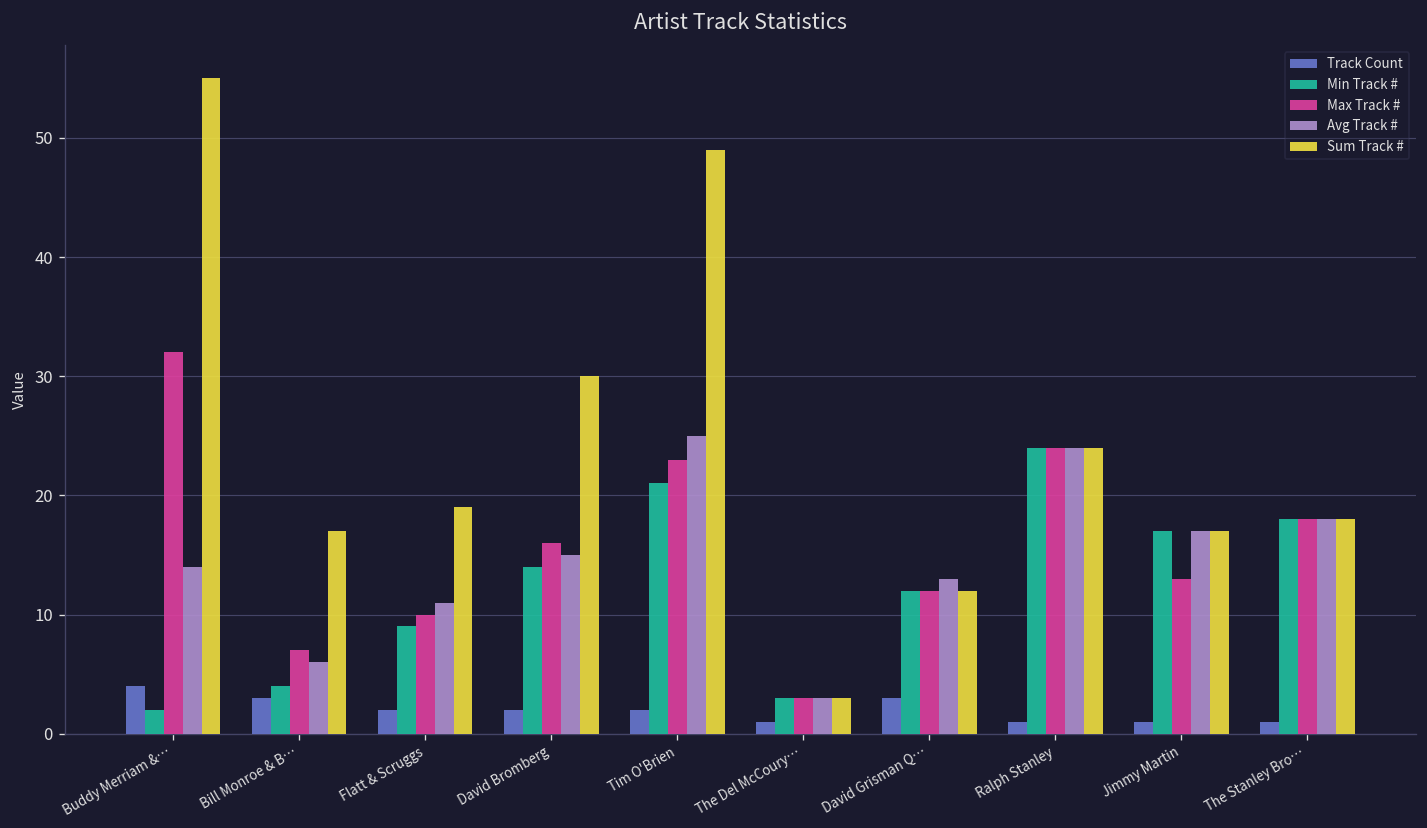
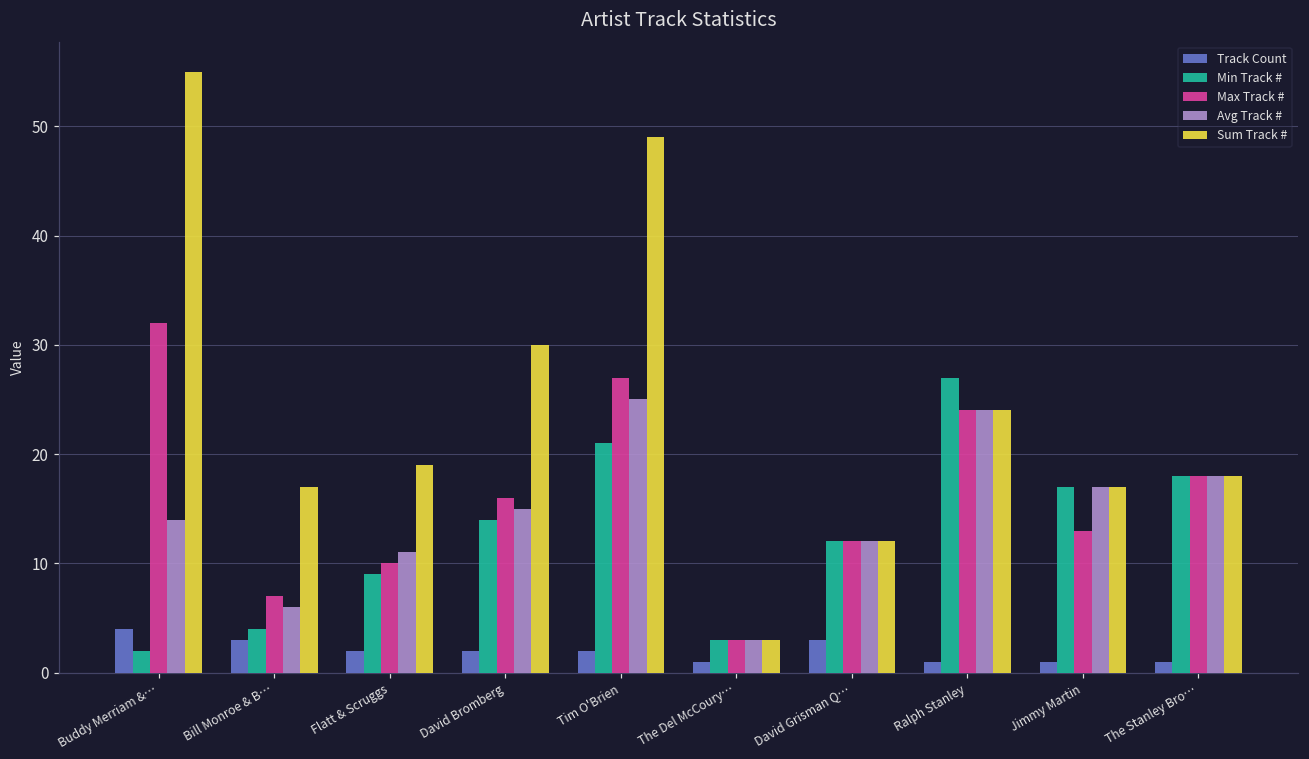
Max Track #, Tim O'Brien: 23 -> 27
Avg Track #, David Grisman Q…: 13 -> 12
Min Track #, Ralph Stanley: 24 -> 27
